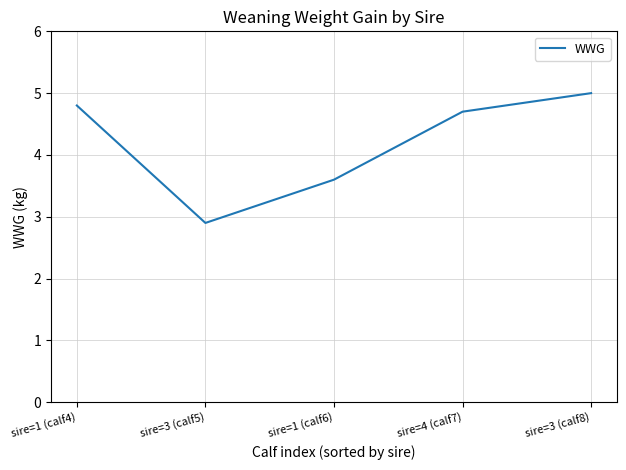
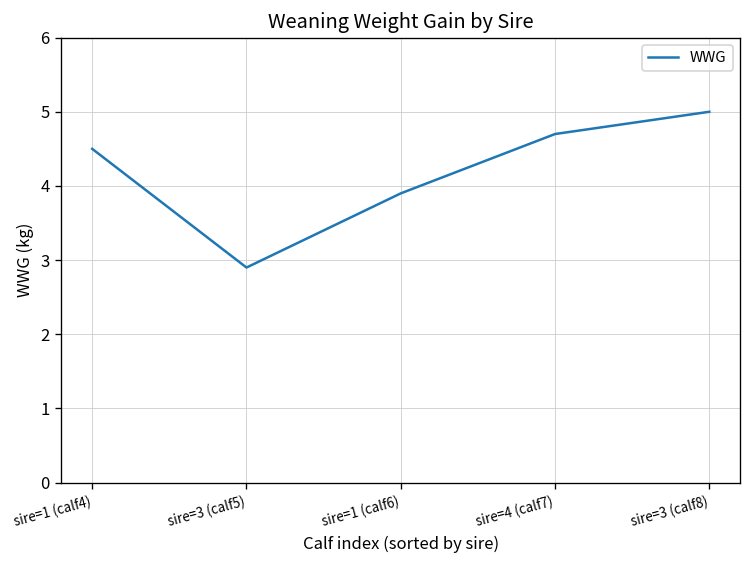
sire=1 (calf4): 4.8 -> 4.5
sire=1 (calf6): 3.6 -> 3.9
